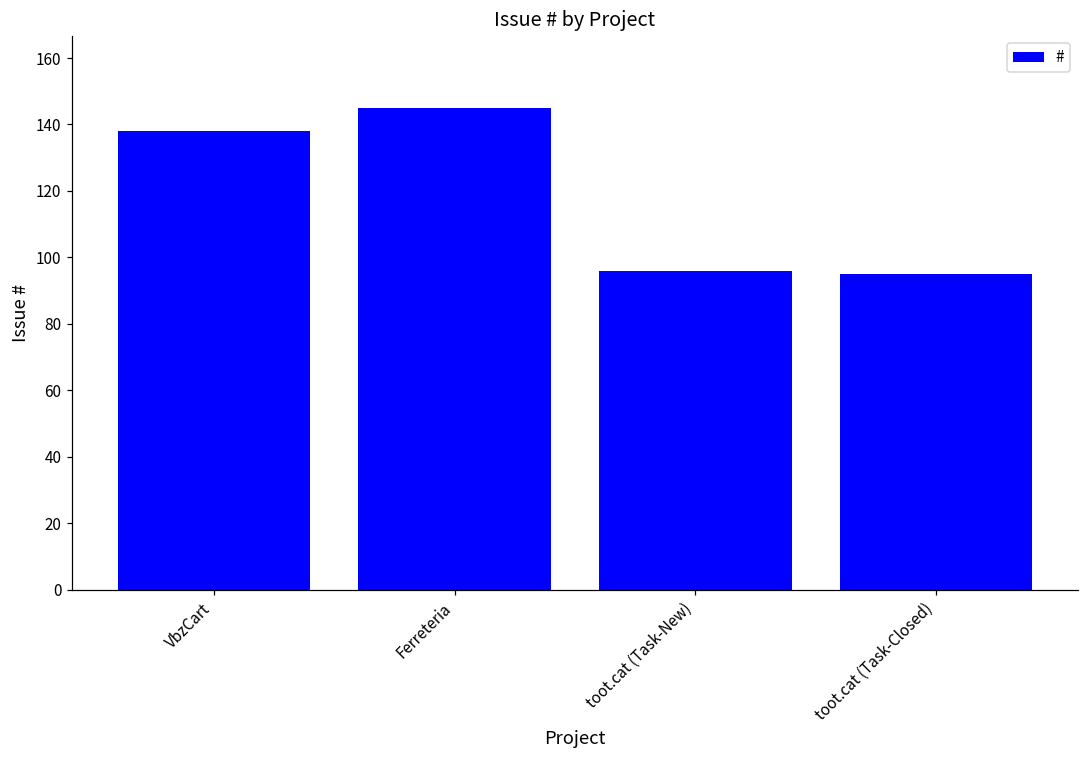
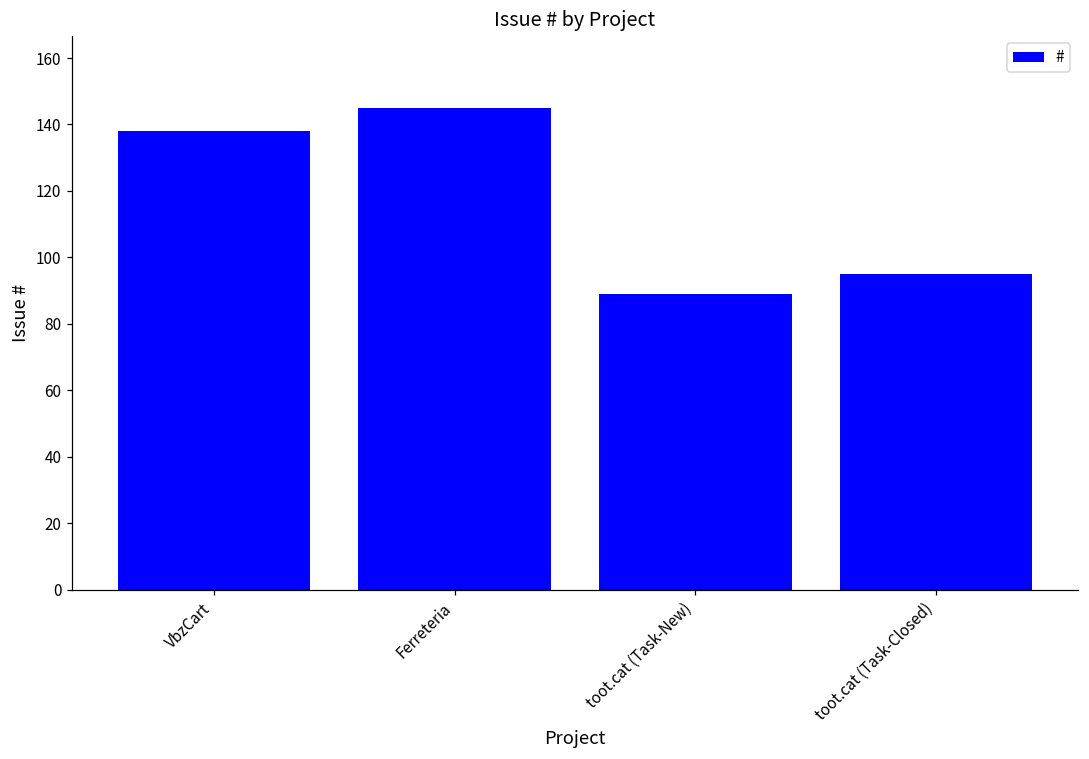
toot.cat (Task-New): 96 -> 89
